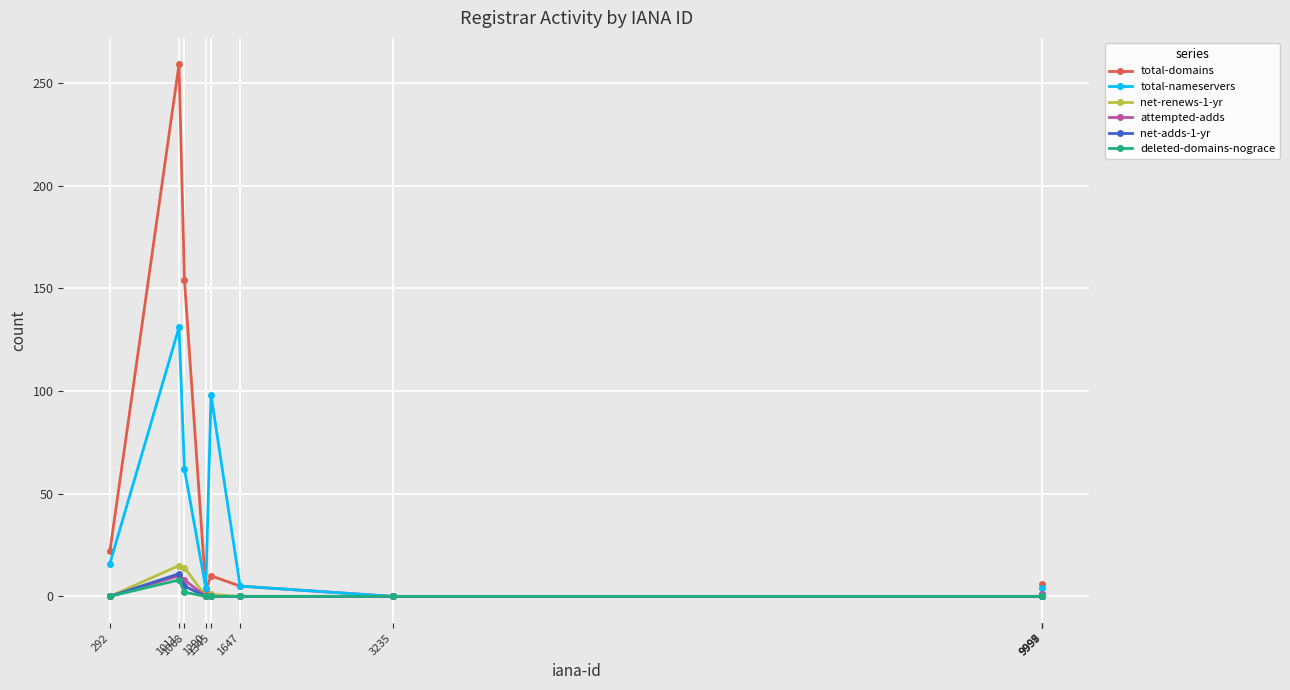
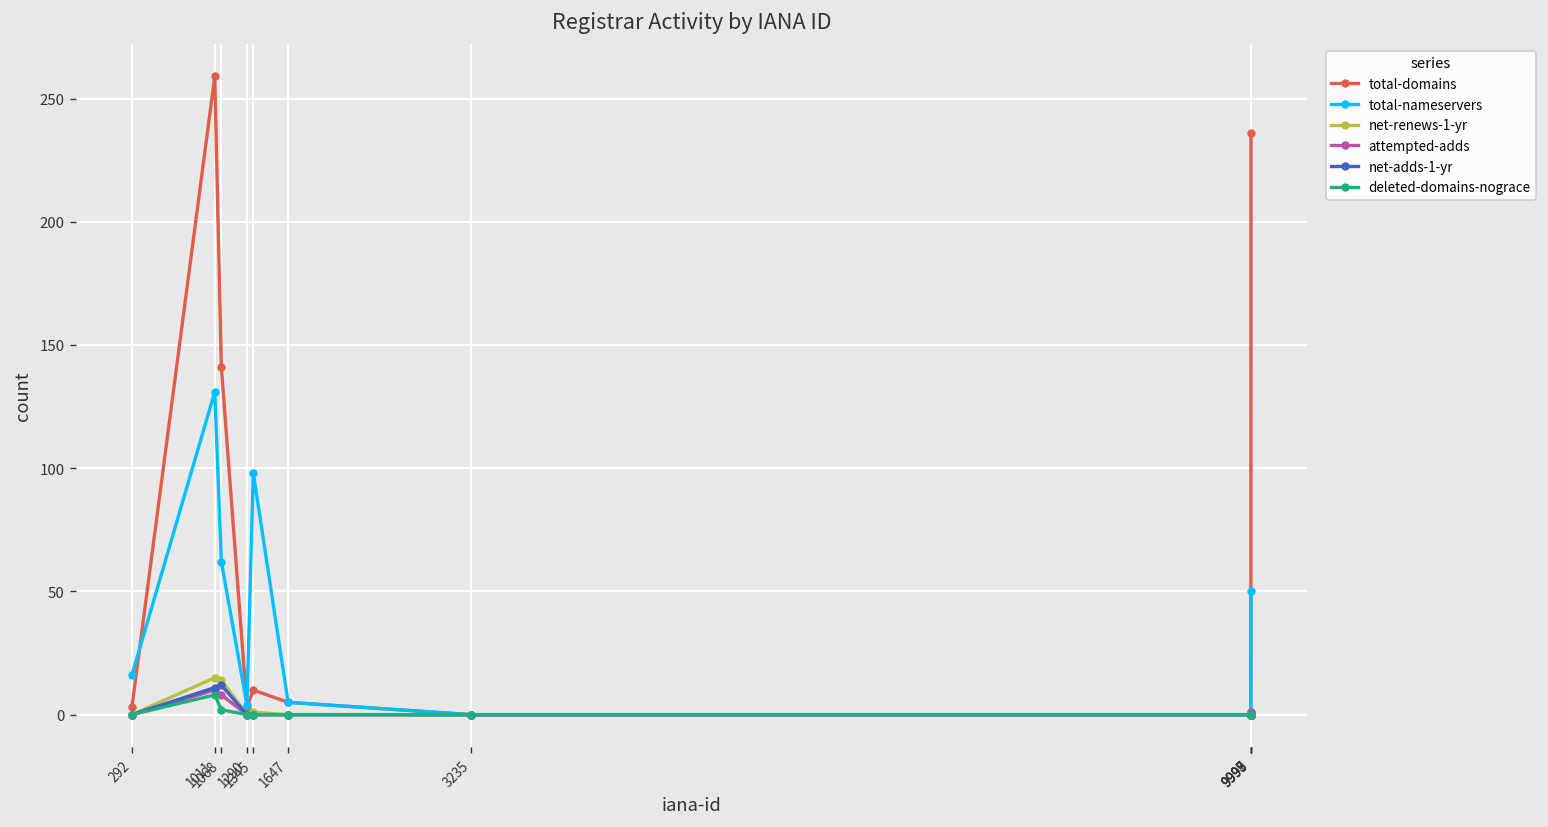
total-domains, 292: 22 -> 3
total-domains, 1068: 154 -> 141
net-adds-1-yr, 1068: 5 -> 12
total-domains, 9999: 6 -> 236
total-nameservers, 9999: 4 -> 50
